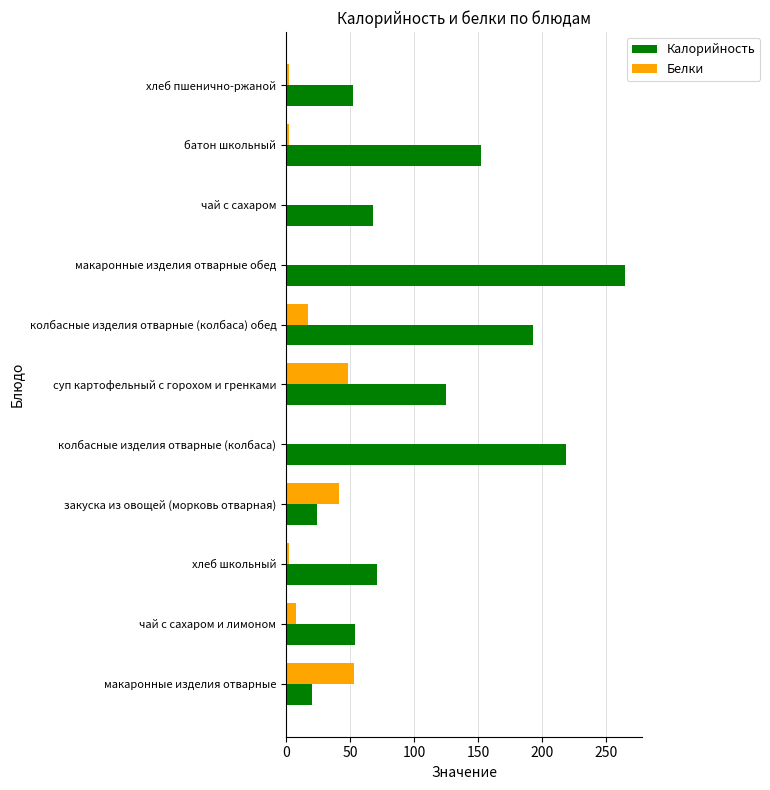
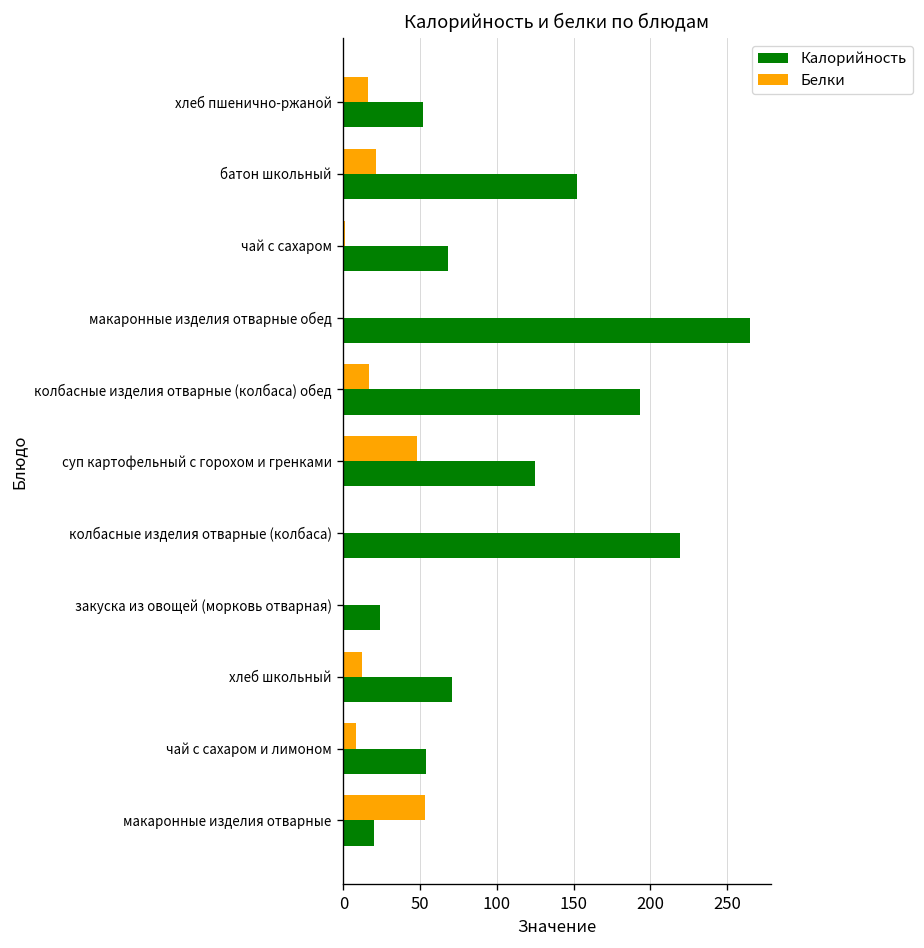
Белки, хлеб пшенично-ржаной: 2 -> 16
Белки, батон школьный: 2 -> 21
Белки, закуска из овощей (морковь отварная): 41 -> 0
Белки, хлеб школьный: 2 -> 12
